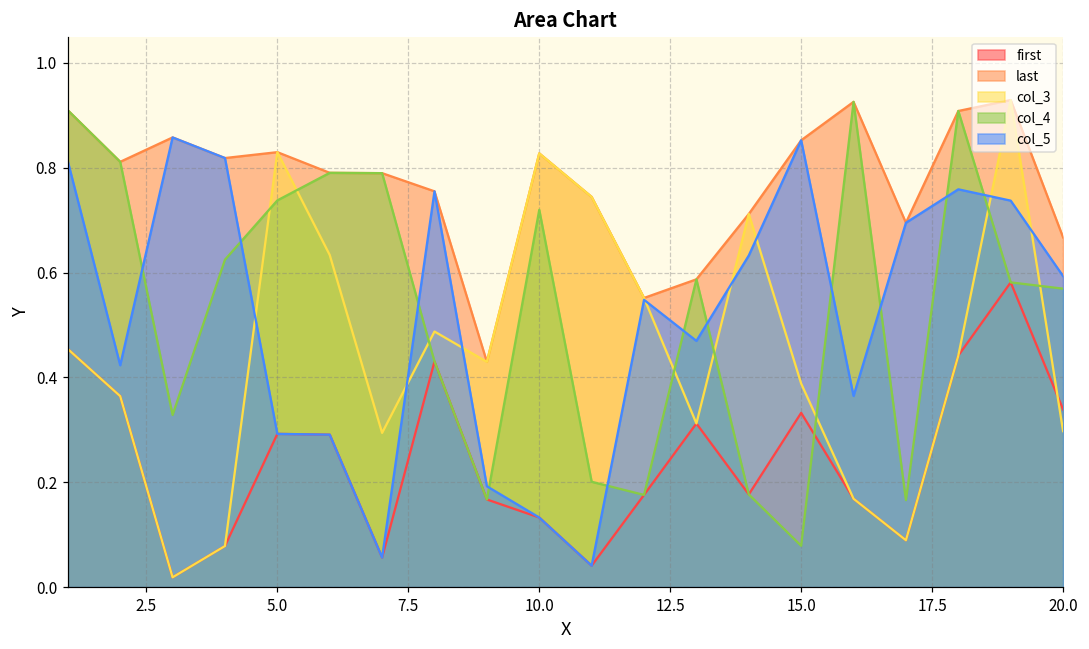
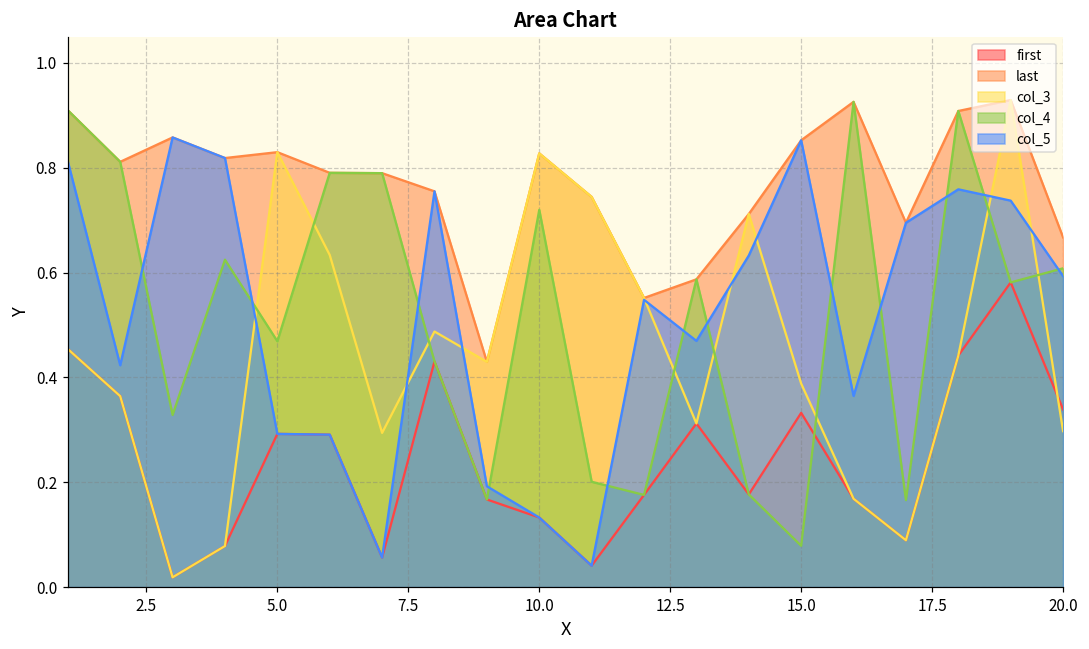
col_4, 5.0: 0.74 -> 0.47
col_4, 20.0: 0.57 -> 0.61
